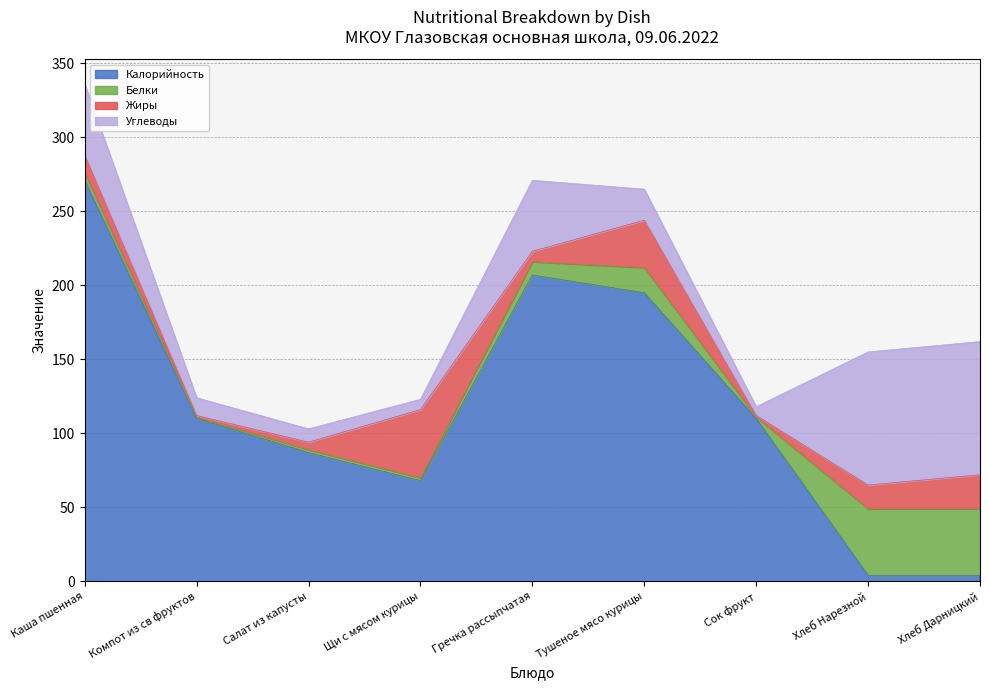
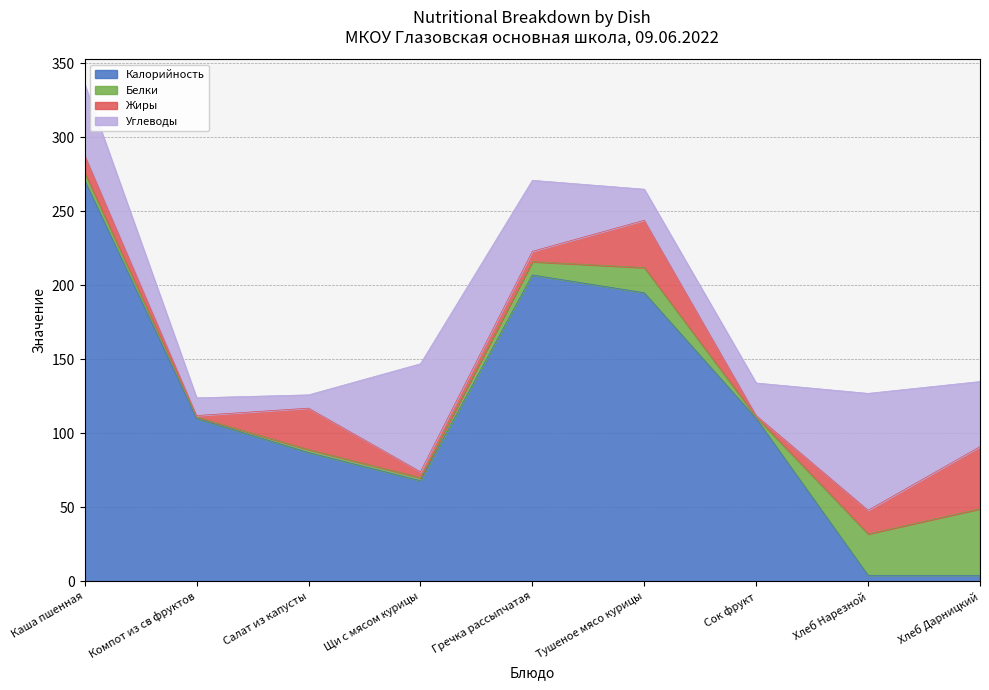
Жиры, Салат из капусты: 5 -> 28
Жиры, Щи с мясом курицы: 46 -> 4
Углеводы, Щи с мясом курицы: 7 -> 73
Углеводы, Сок фрукт: 6 -> 22
Белки, Хлеб Нарезной: 45 -> 28
Углеводы, Хлеб Нарезной: 90 -> 79
Жиры, Хлеб Дарницкий: 23 -> 42
Углеводы, Хлеб Дарницкий: 90 -> 44
